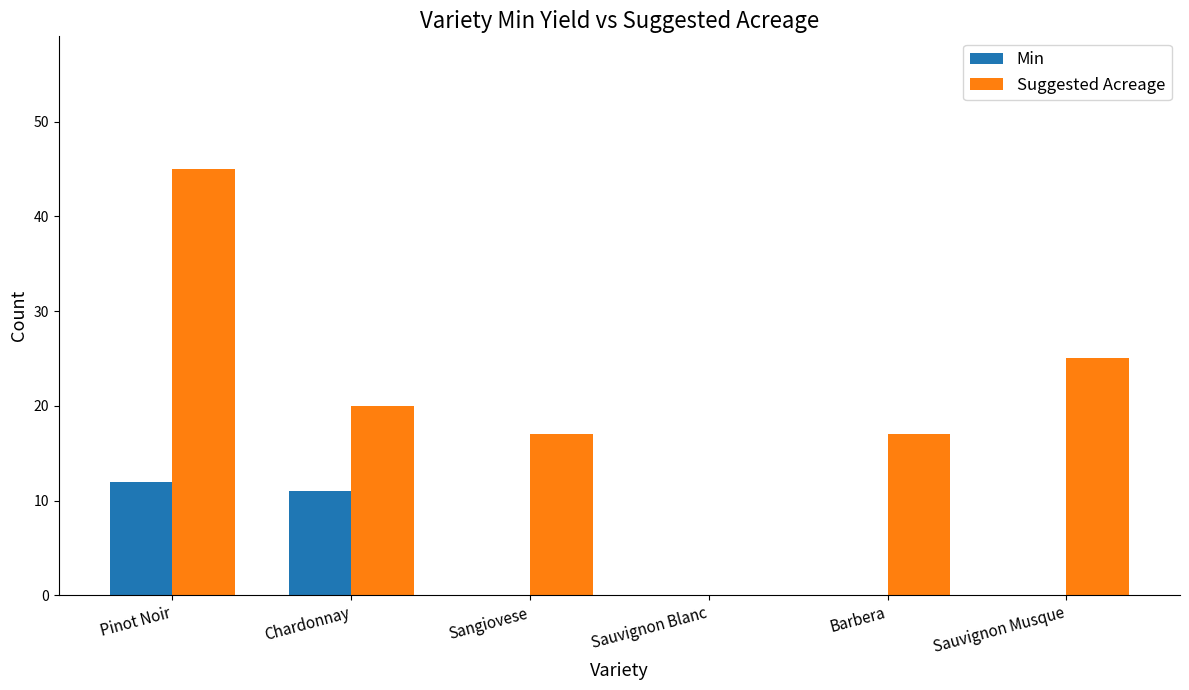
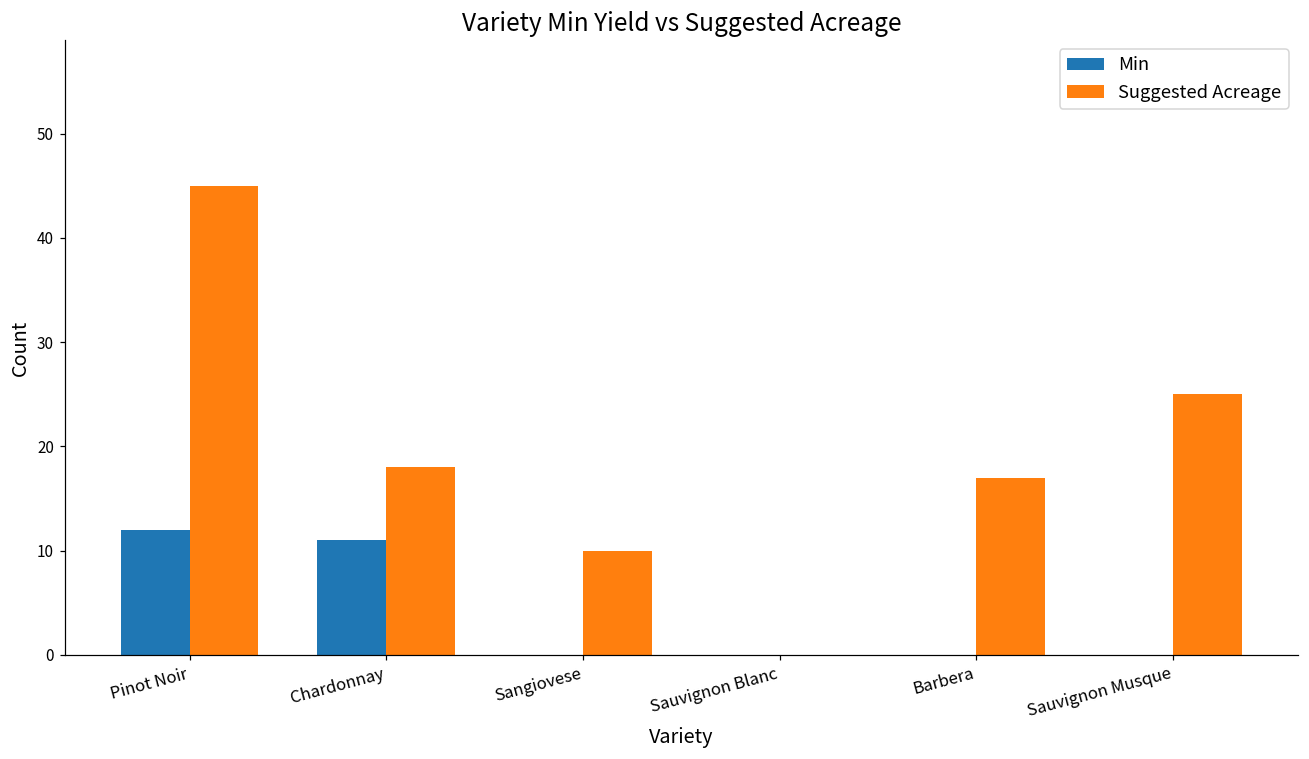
Suggested Acreage, Chardonnay: 20 -> 18
Suggested Acreage, Sangiovese: 17 -> 10
